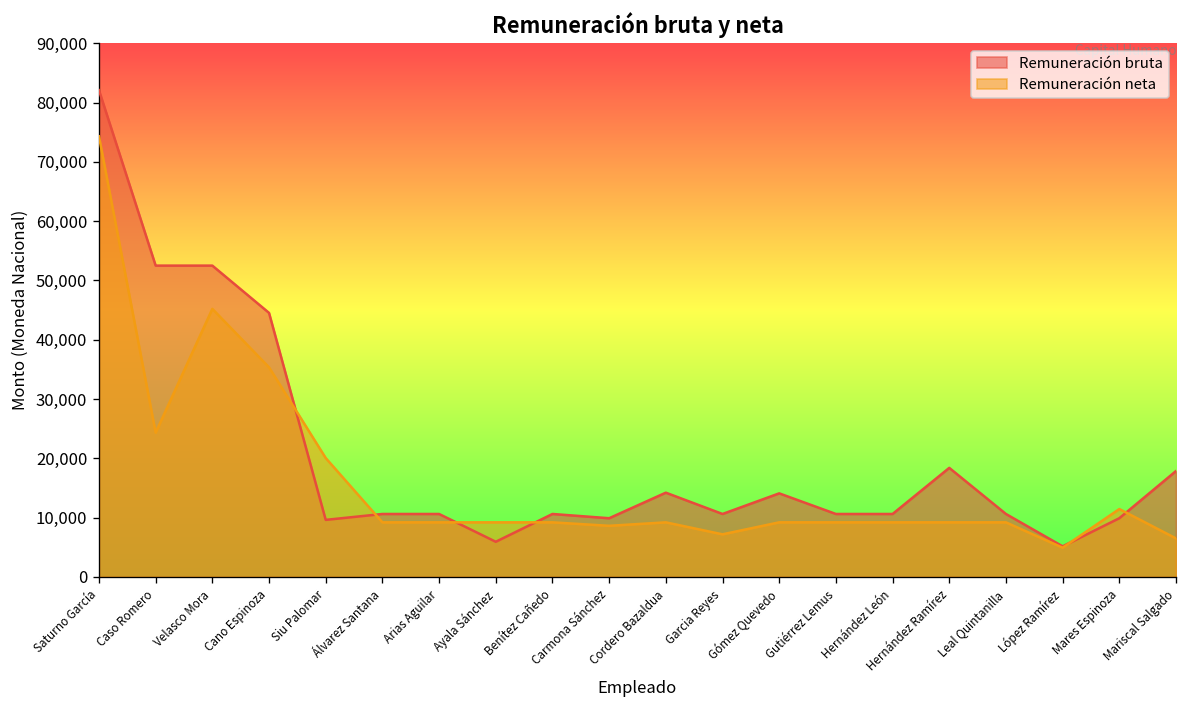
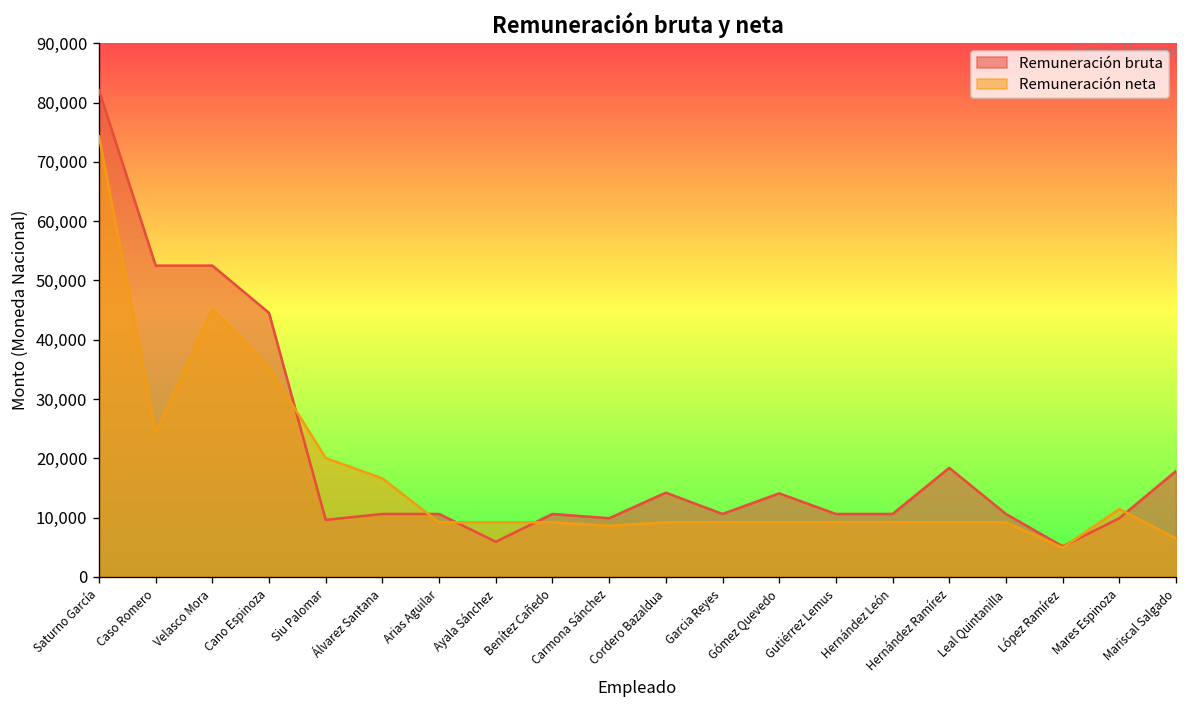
Remuneración neta, Álvarez Santana: 9,000 -> 17,000
Remuneración neta, Garcia Reyes: 7,000 -> 9,000
